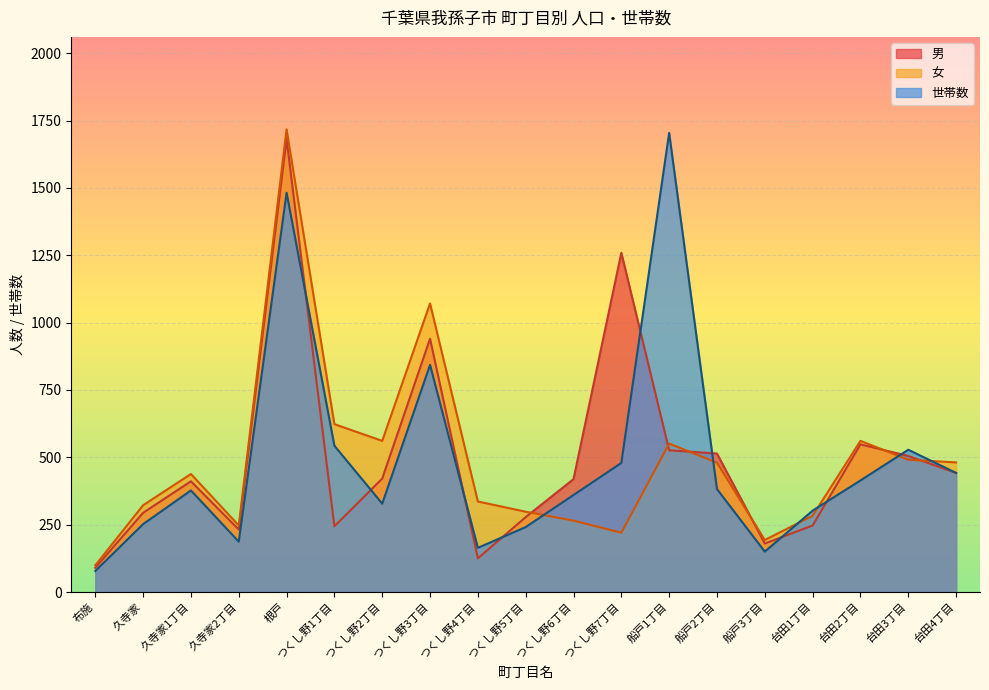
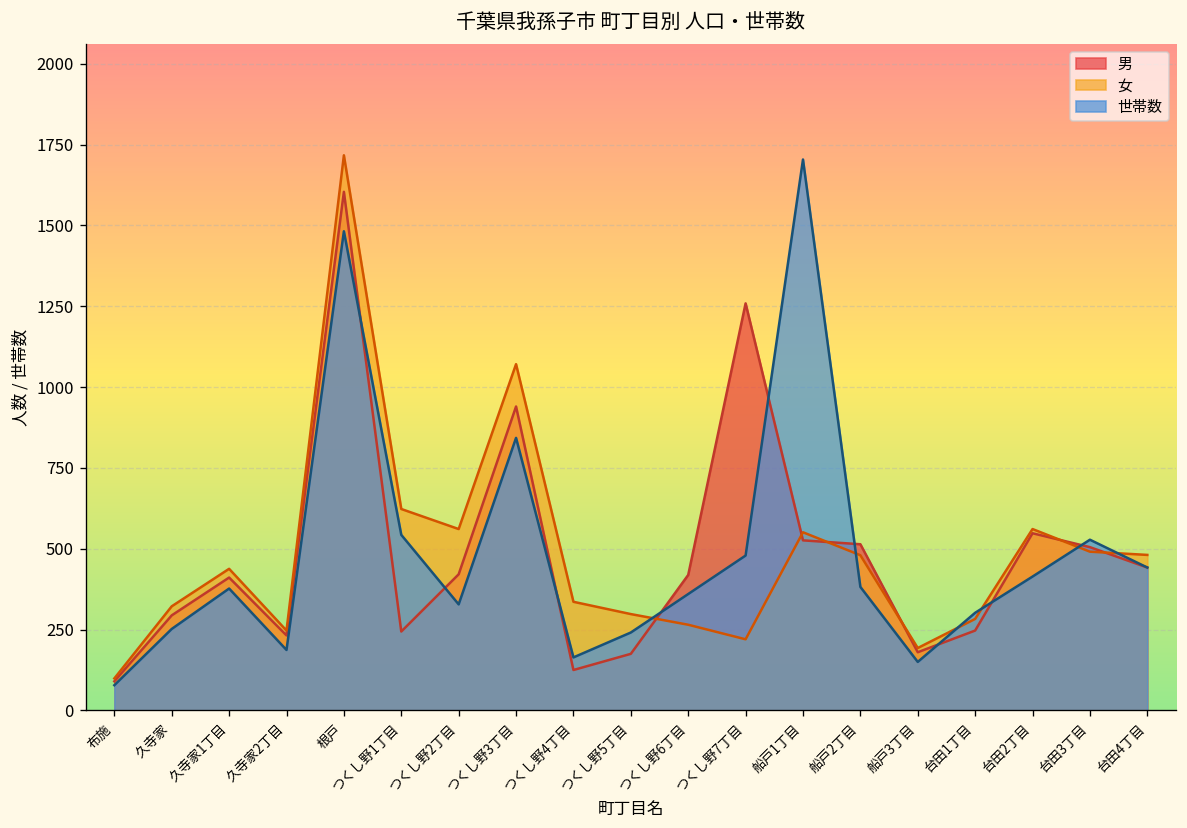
男, 根戸: 1680 -> 1600
男, つくし野5丁目: 280 -> 180
